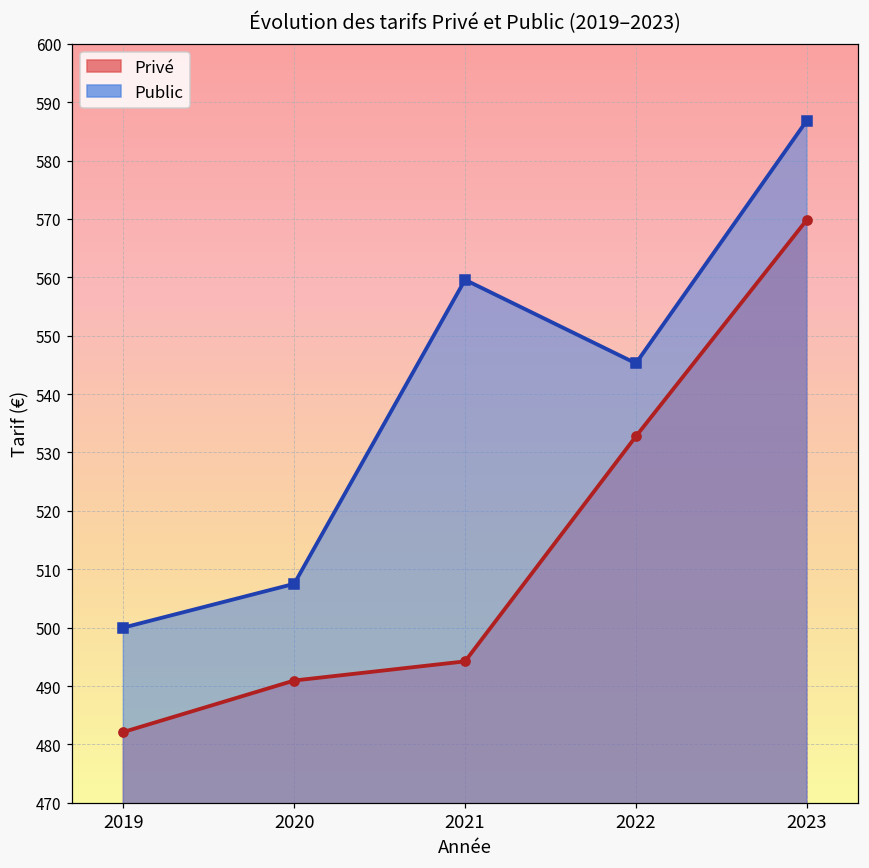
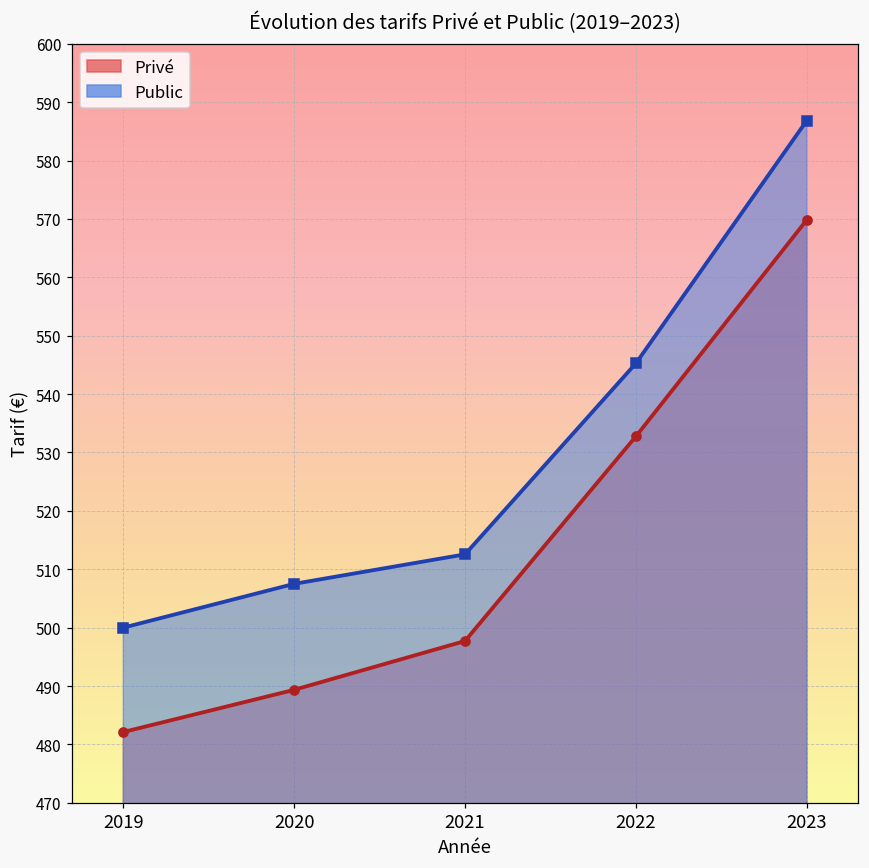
Privé, 2020: 491 -> 489
Privé, 2021: 494 -> 498
Public, 2021: 560 -> 513
